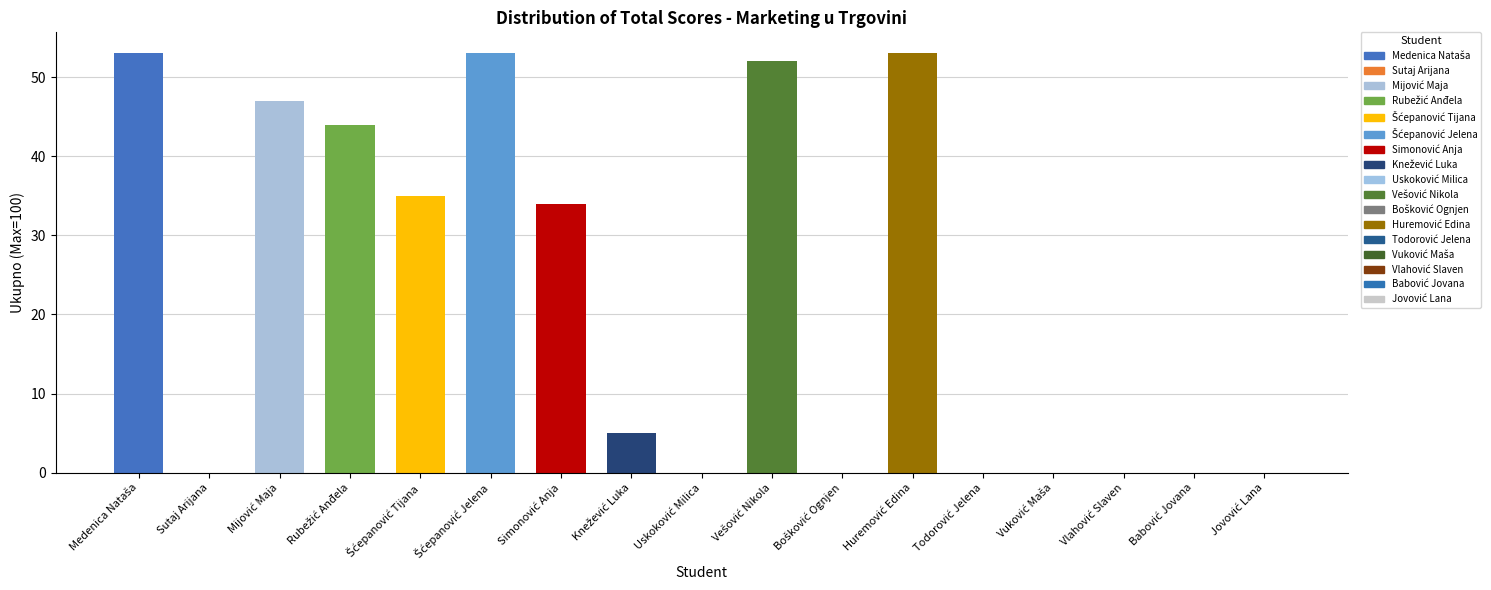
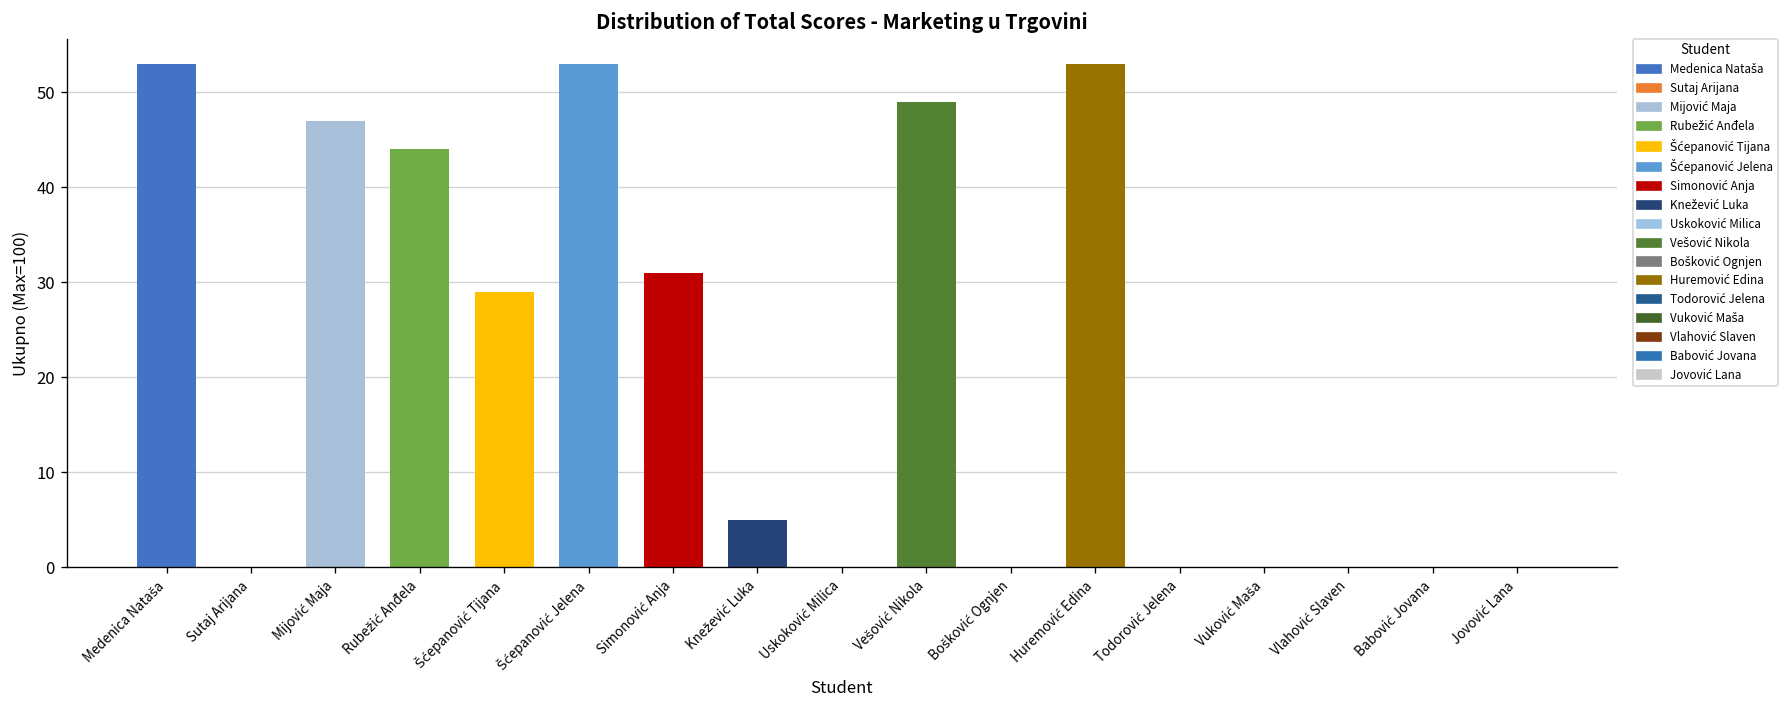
Šćepanović Tijana: 35 -> 29
Simonović Anja: 34 -> 31
Vešović Nikola: 52 -> 49
